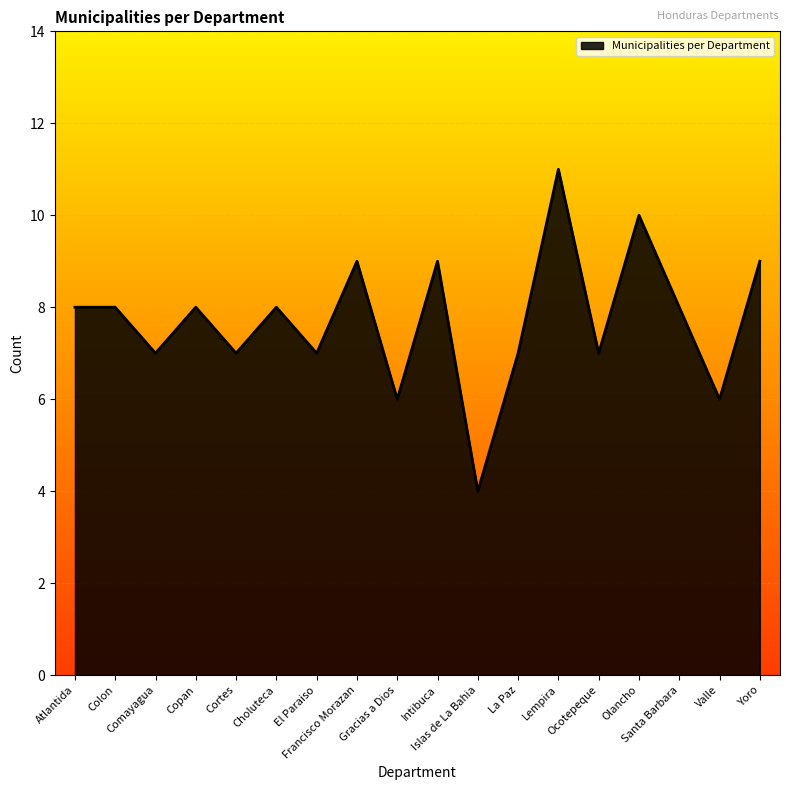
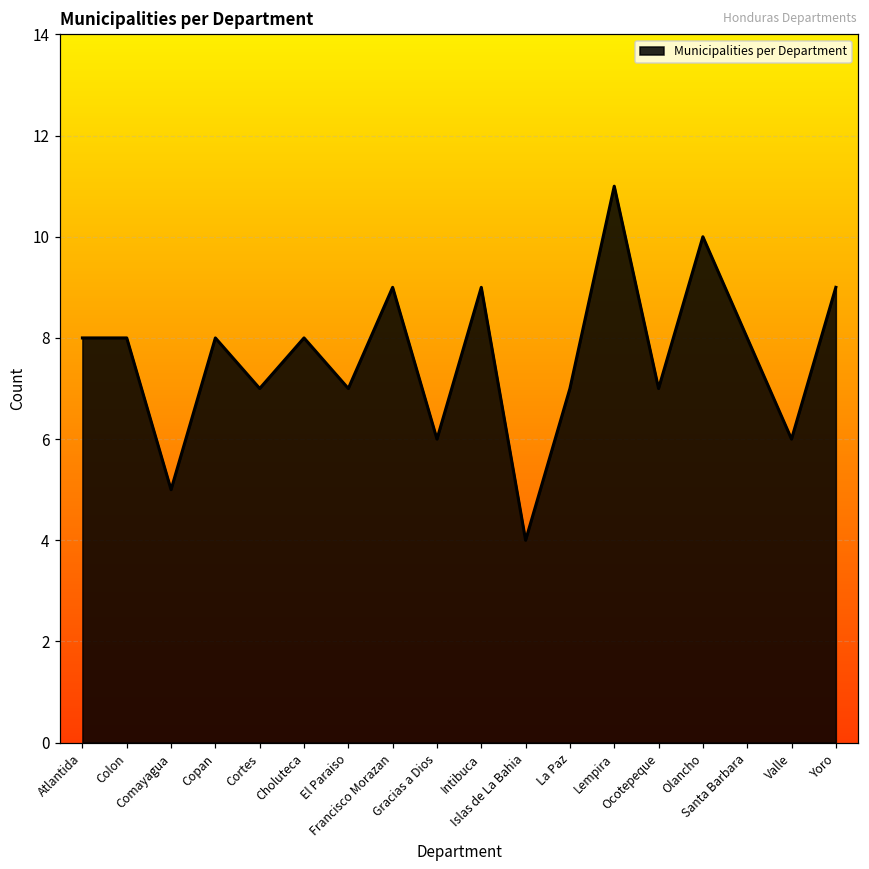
Comayagua: 7 -> 5
